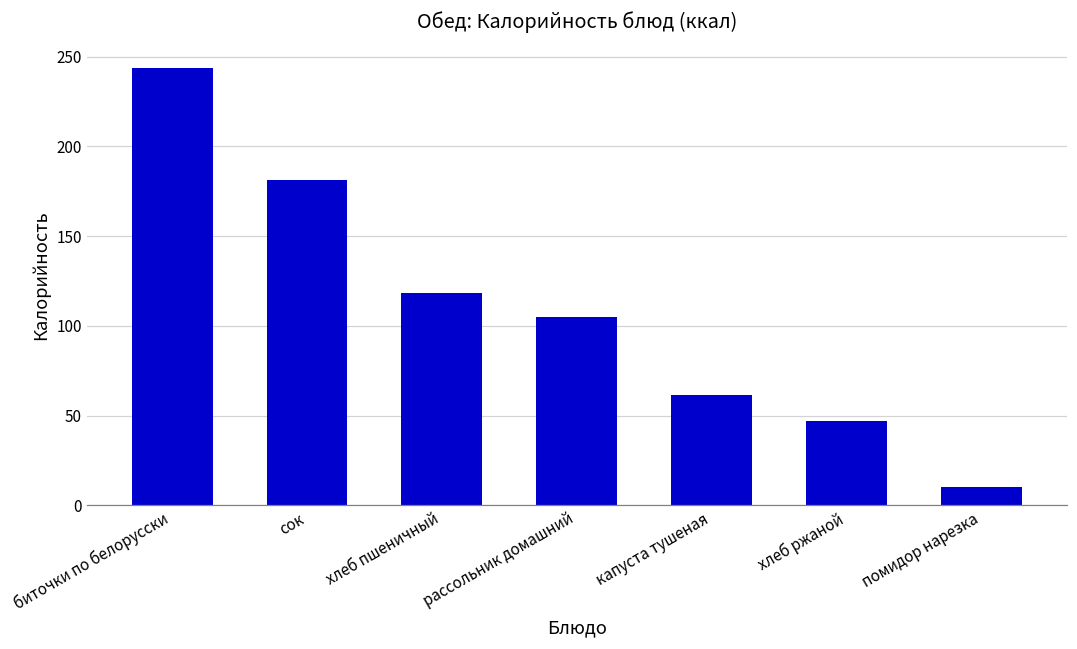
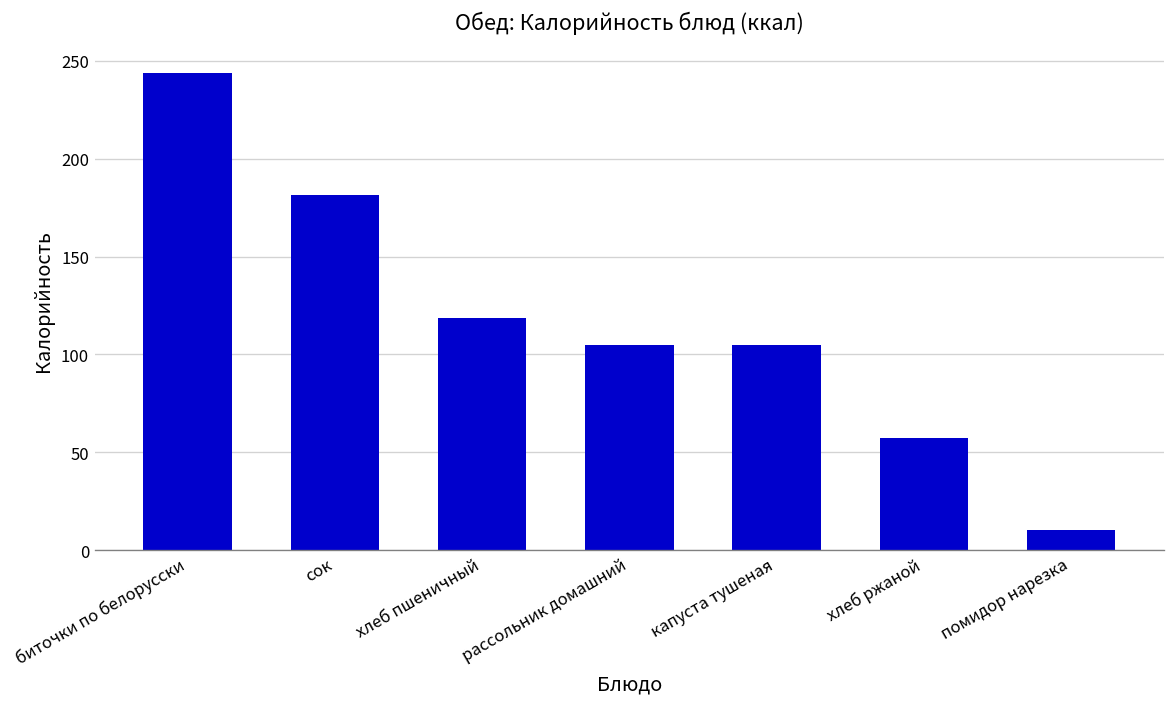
капуста тушеная: 61 -> 105
хлеб ржаной: 47 -> 57
